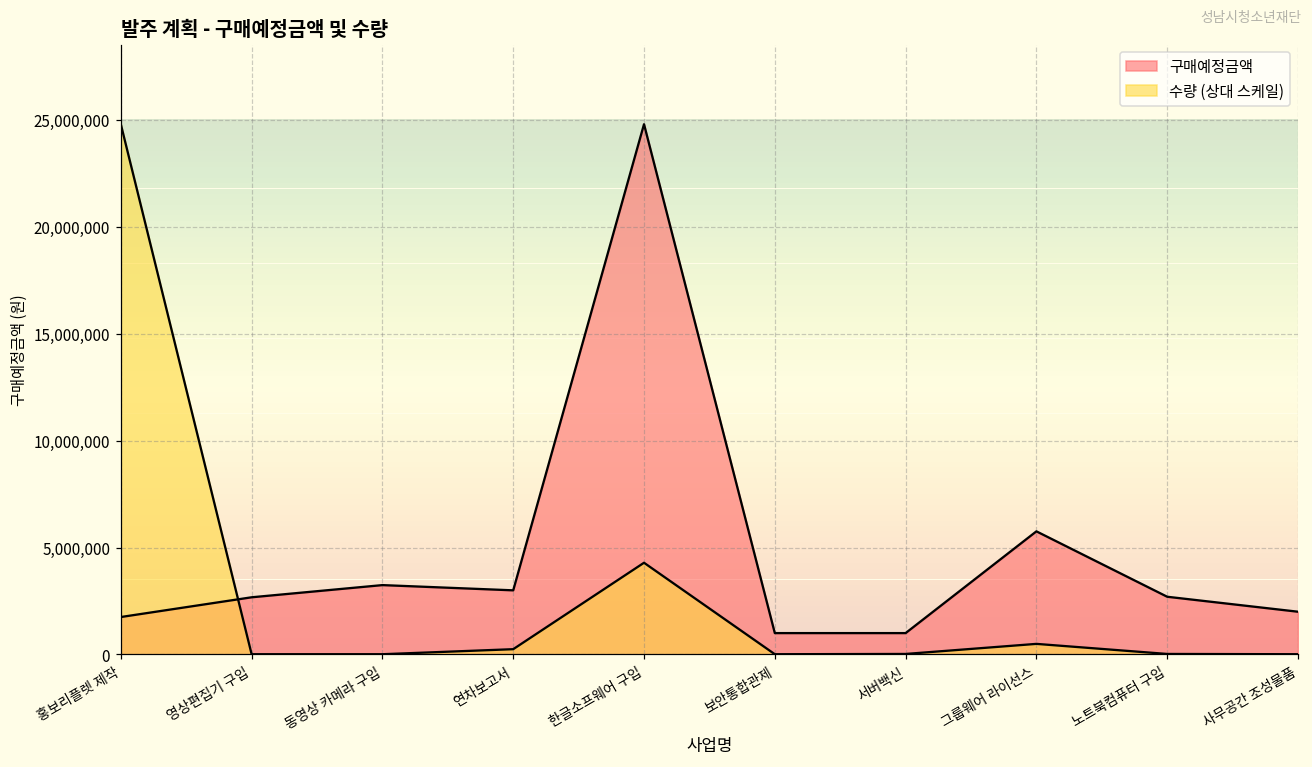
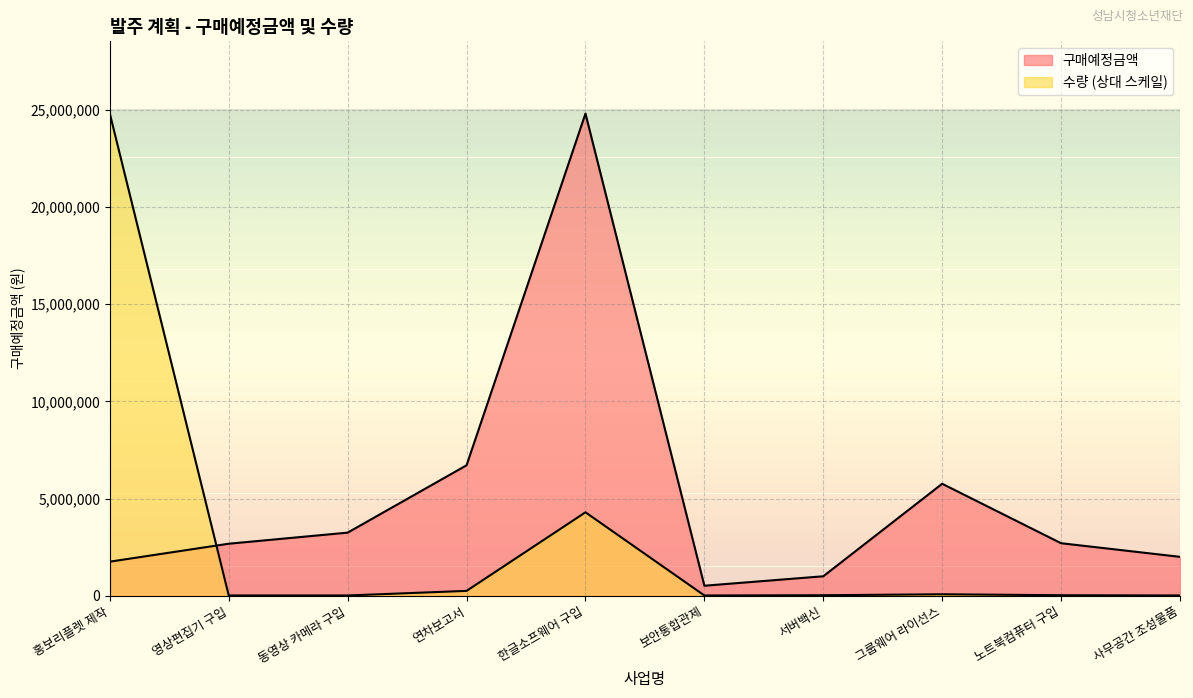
구매예정금액, 연차보고서: 3,000,000 -> 6,700,000
구매예정금액, 보안통합관제: 1,000,000 -> 500,000
수량 (상대 스케일), 그룹웨어 라이선스: 500,000 -> 100,000
